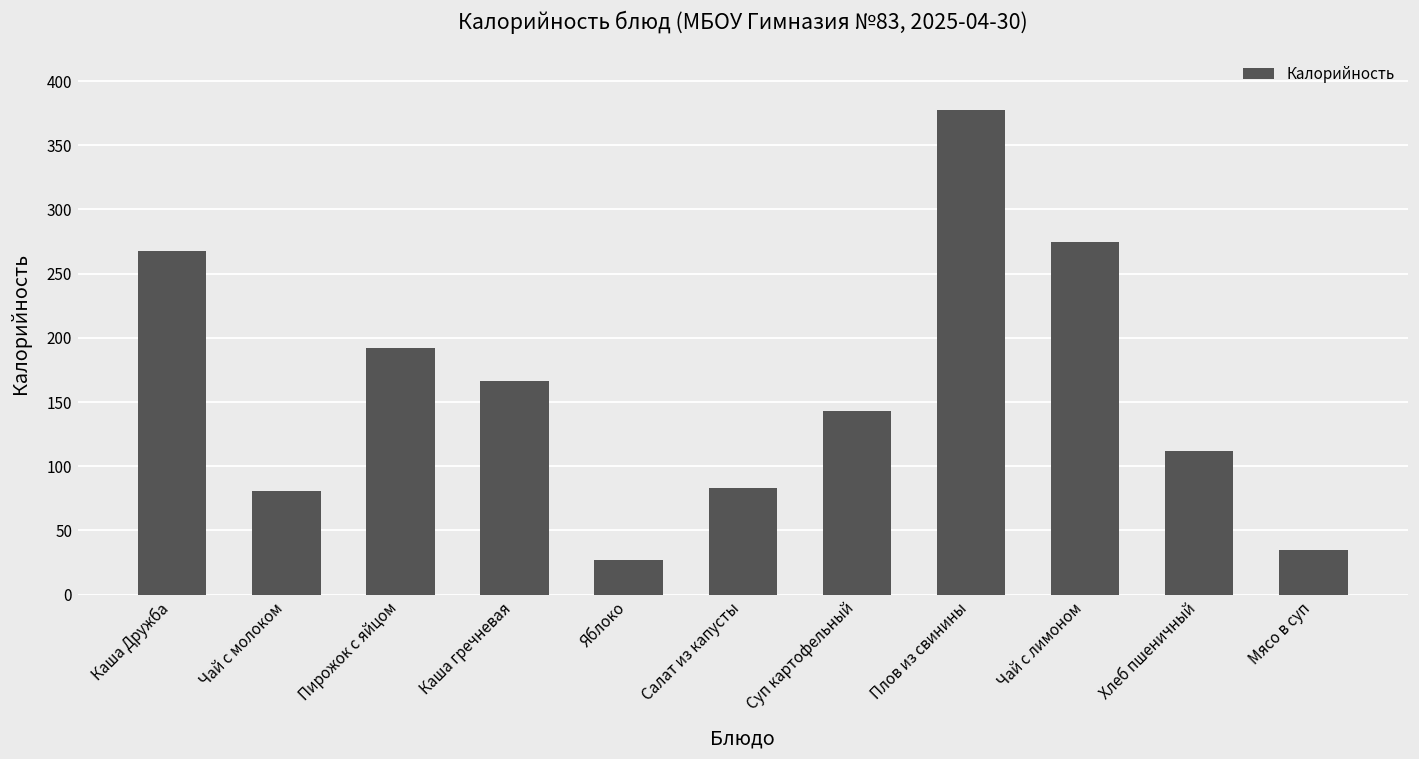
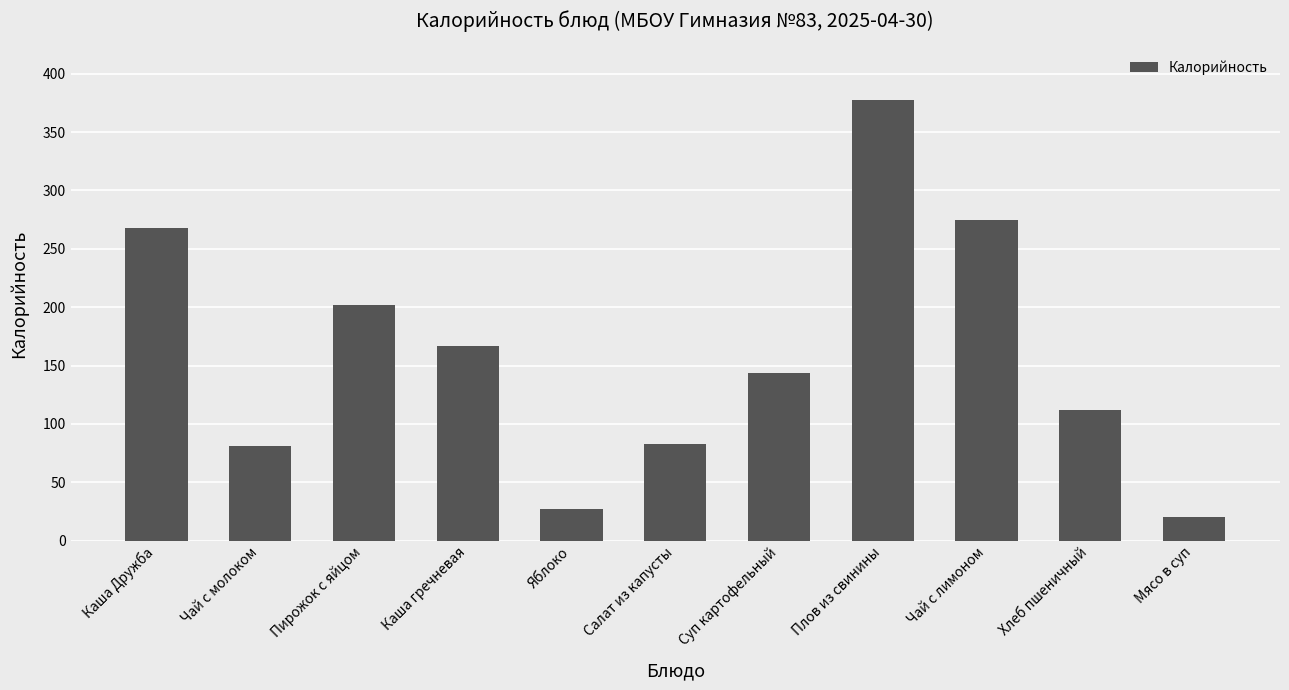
Пирожок с яйцом: 192 -> 202
Мясо в суп: 35 -> 21
